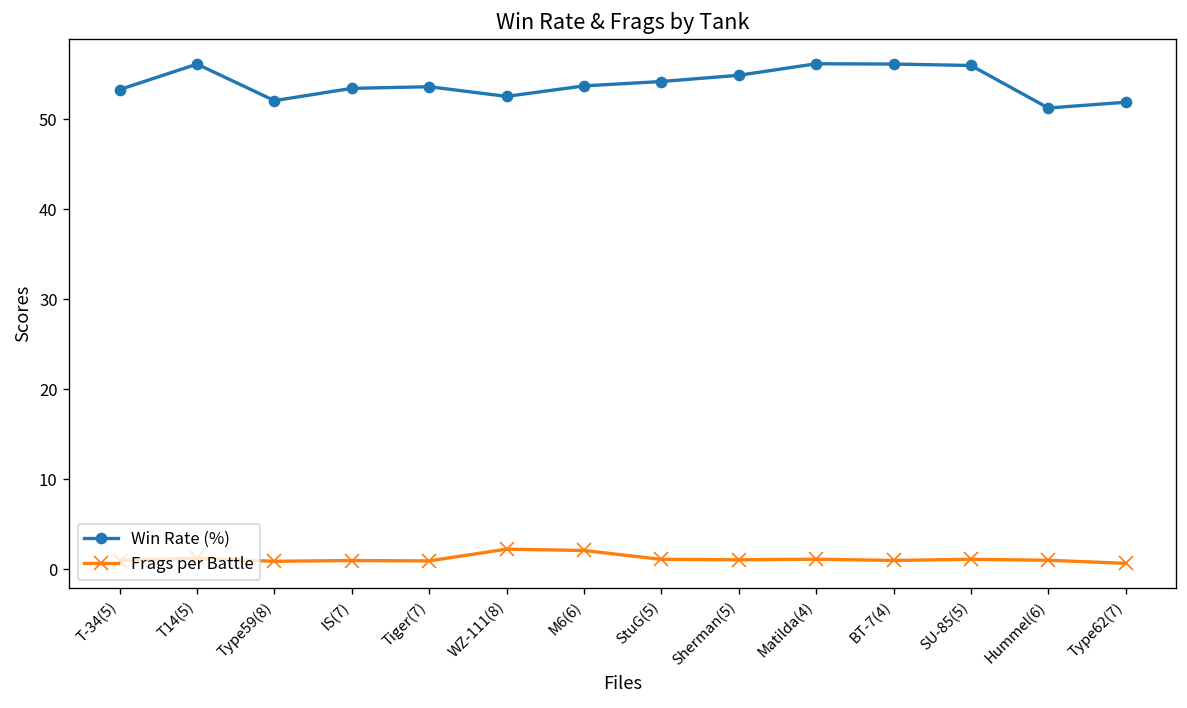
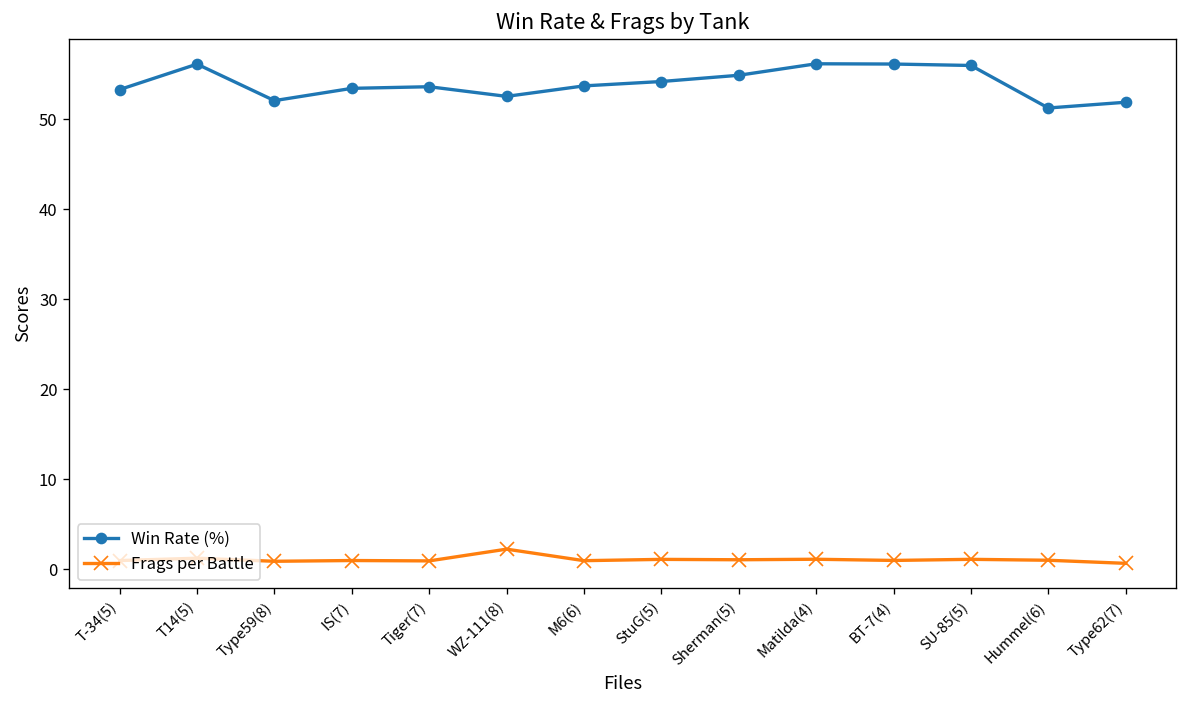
Frags per Battle, M6(6): 2 -> 1
